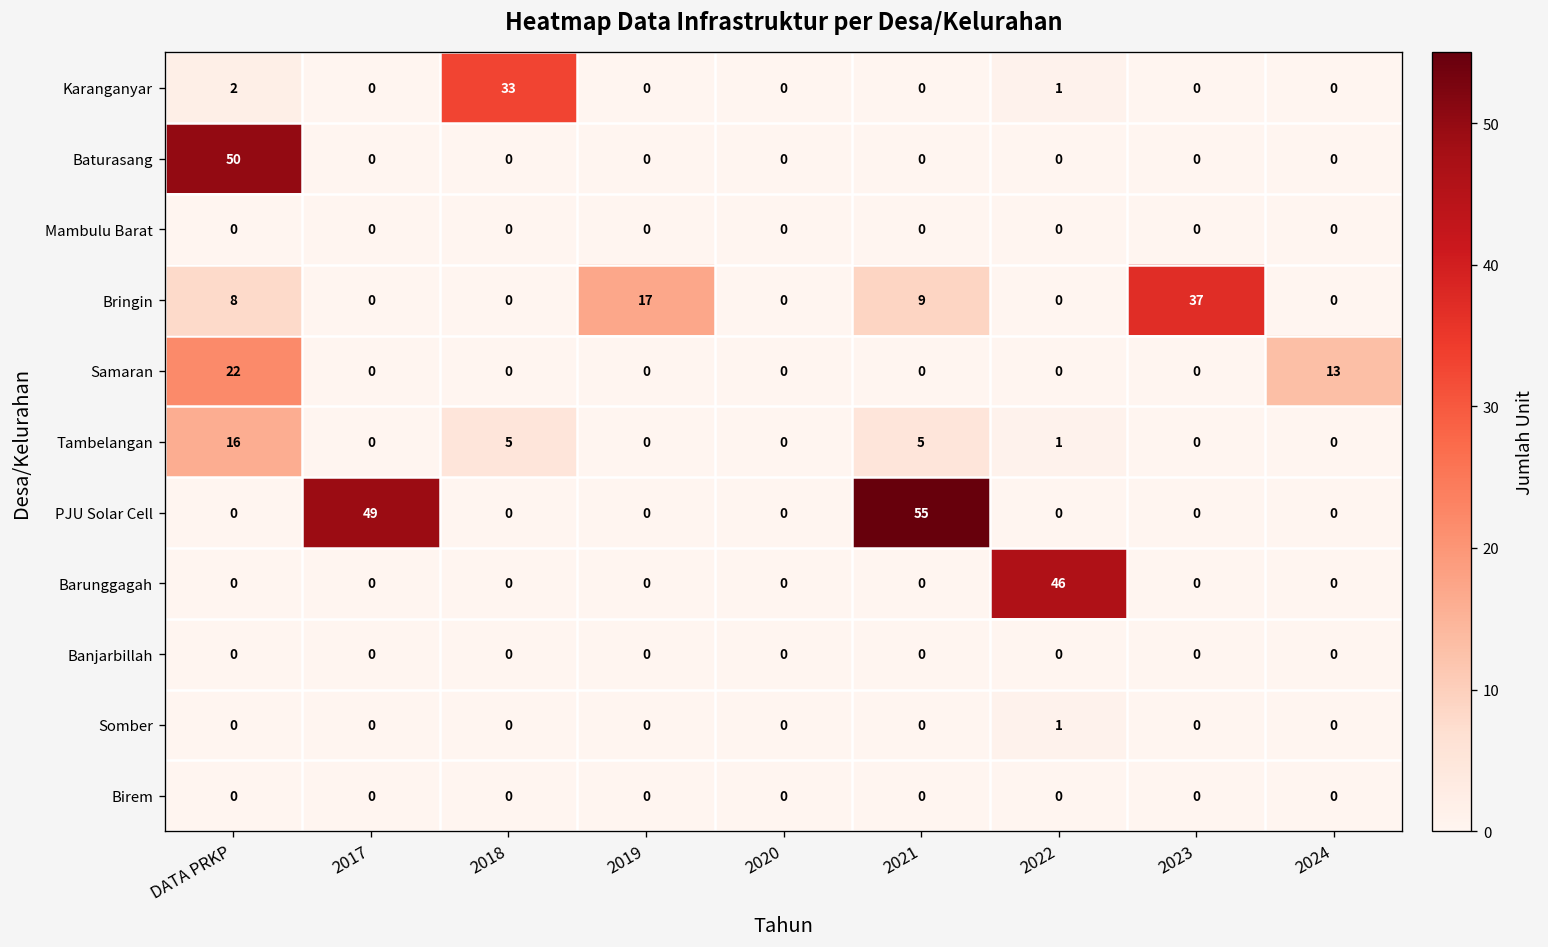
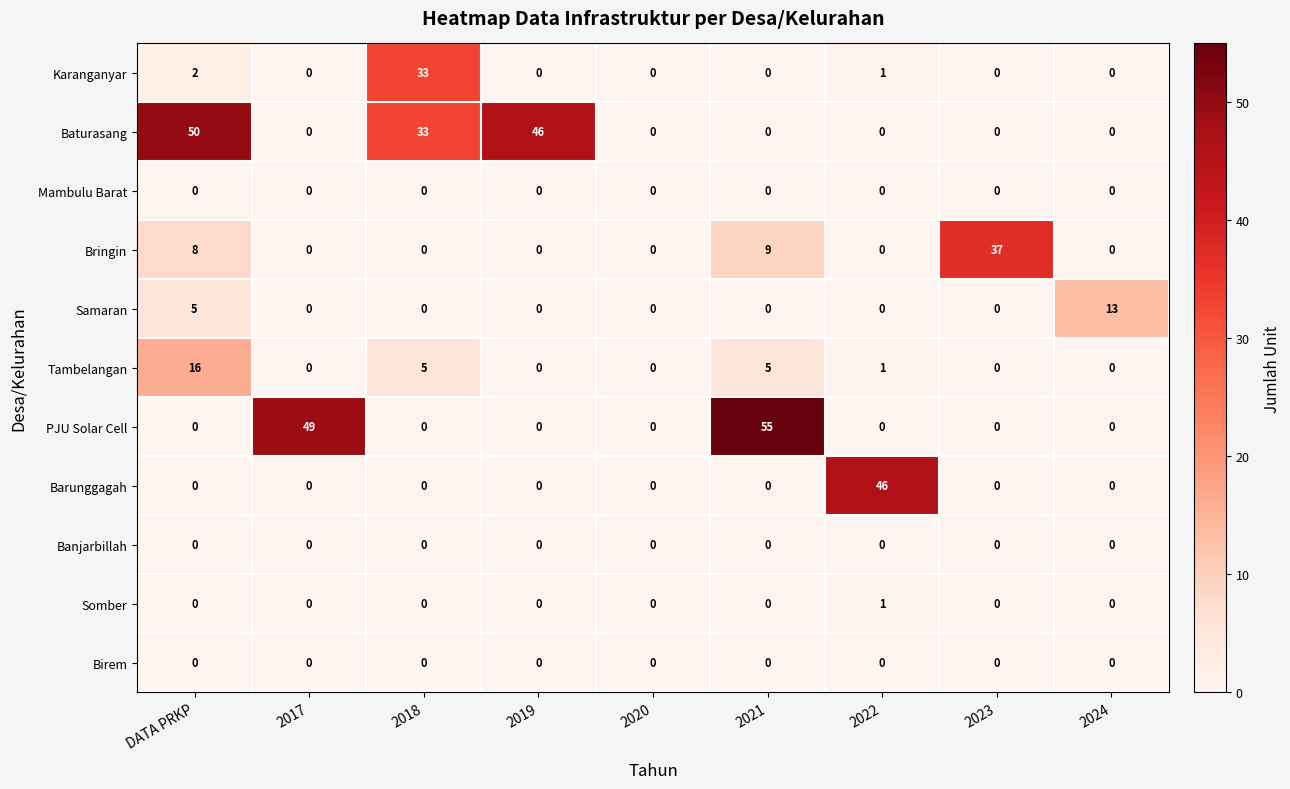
Baturasang, 2018: 0 -> 33
Baturasang, 2019: 0 -> 46
Bringin, 2019: 17 -> 0
Samaran, DATA PRKP: 22 -> 5
